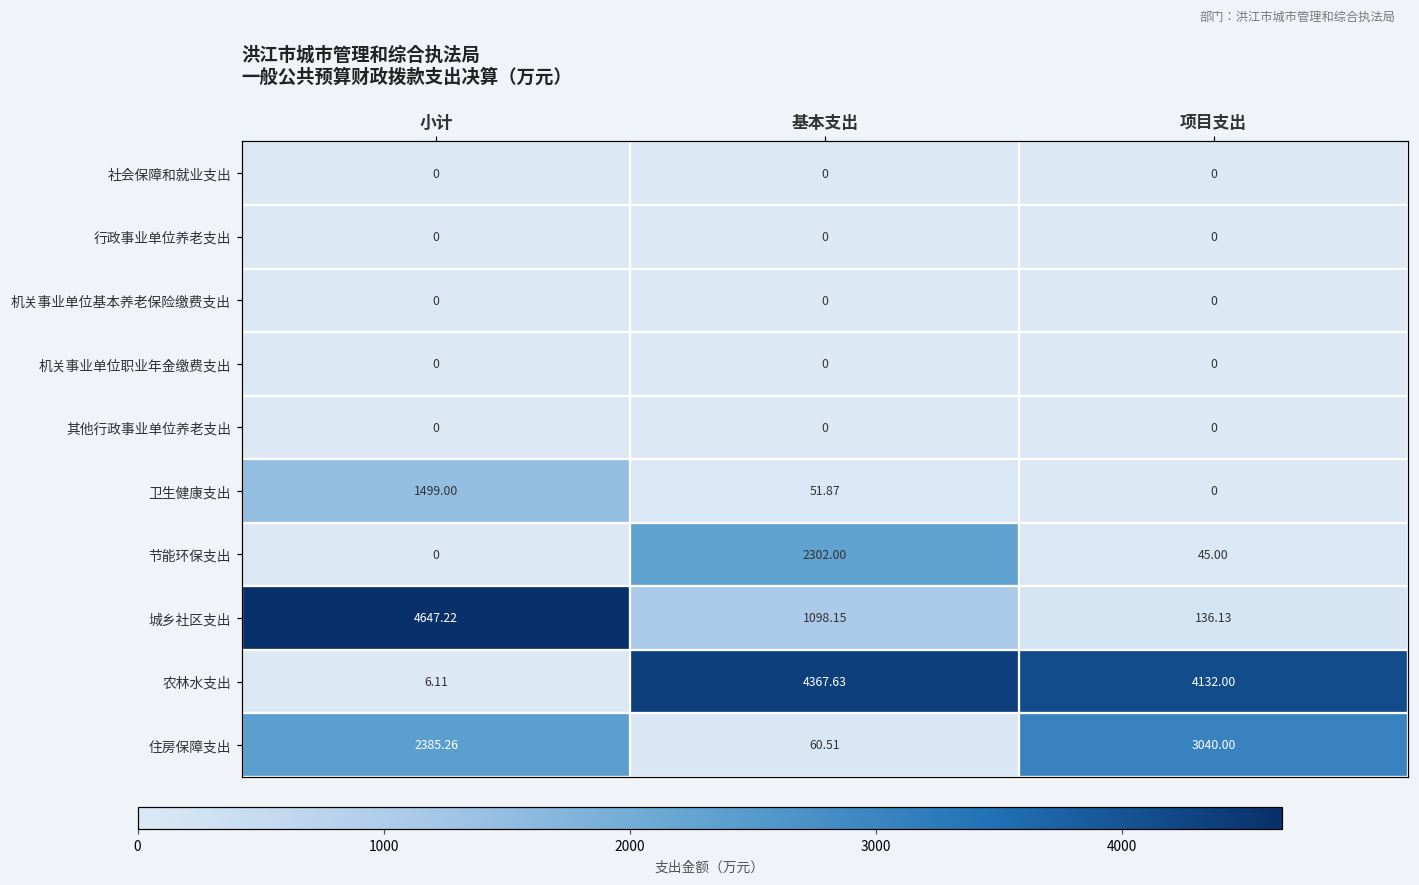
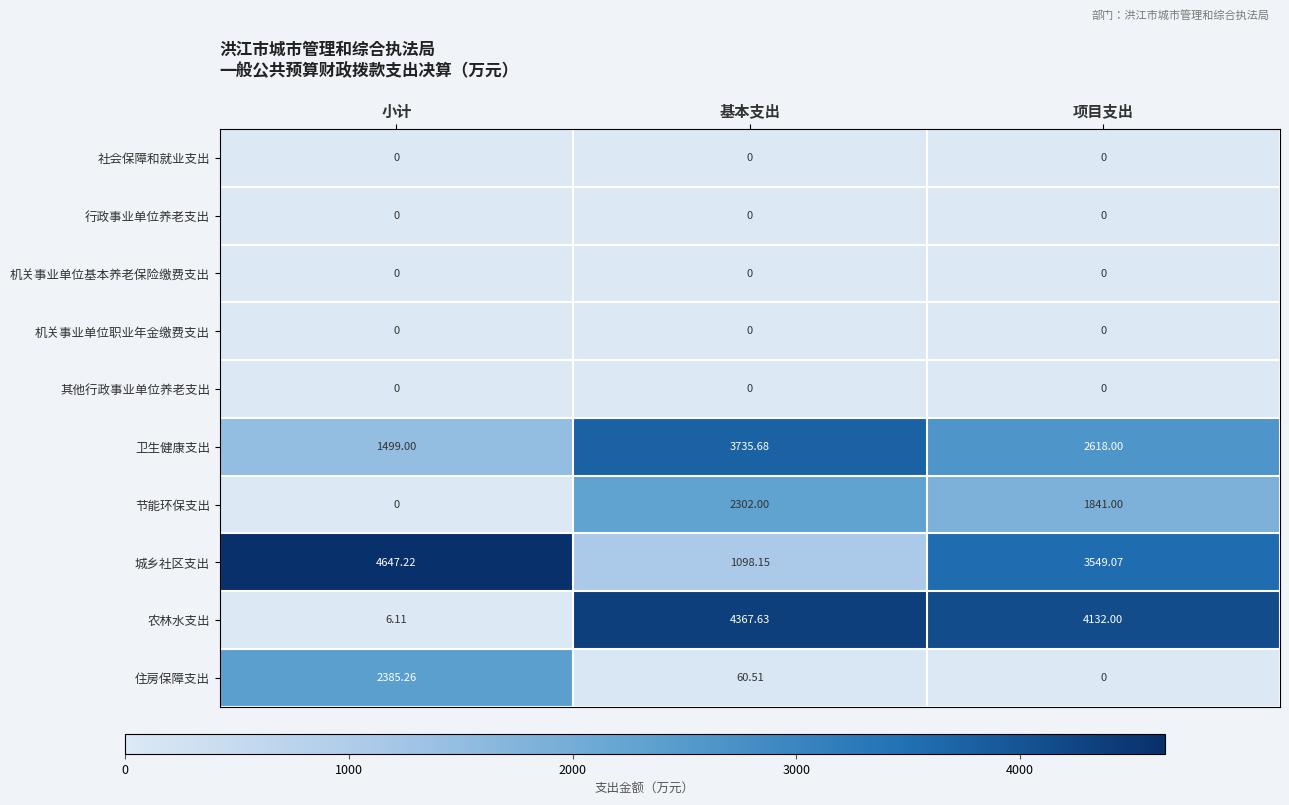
卫生健康支出, 基本支出: 51.87 -> 3735.68
卫生健康支出, 项目支出: 0 -> 2618.00
节能环保支出, 项目支出: 45.00 -> 1841.00
城乡社区支出, 项目支出: 136.13 -> 3549.07
住房保障支出, 项目支出: 3040.00 -> 0
